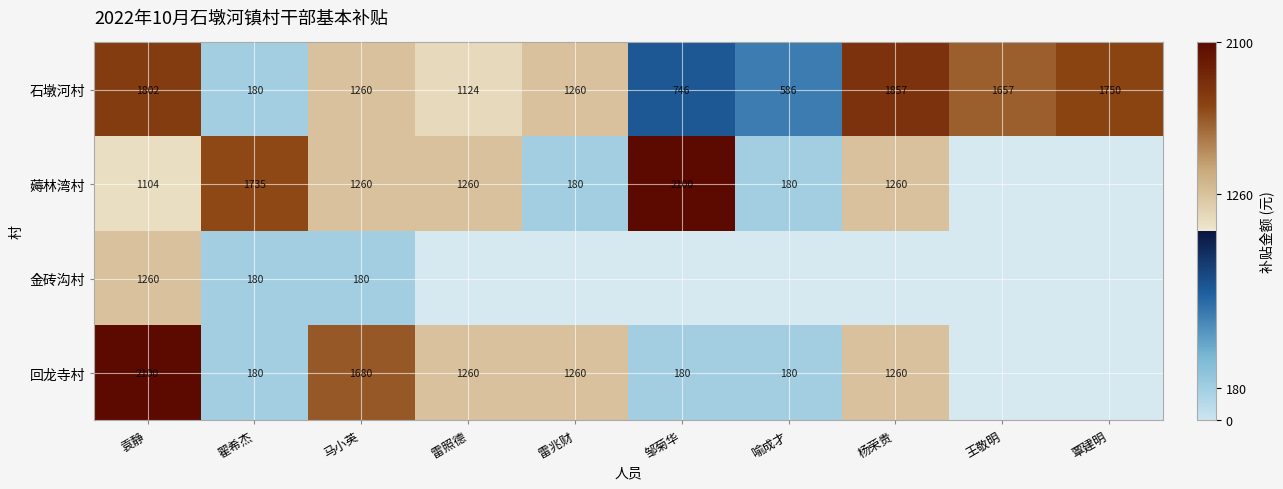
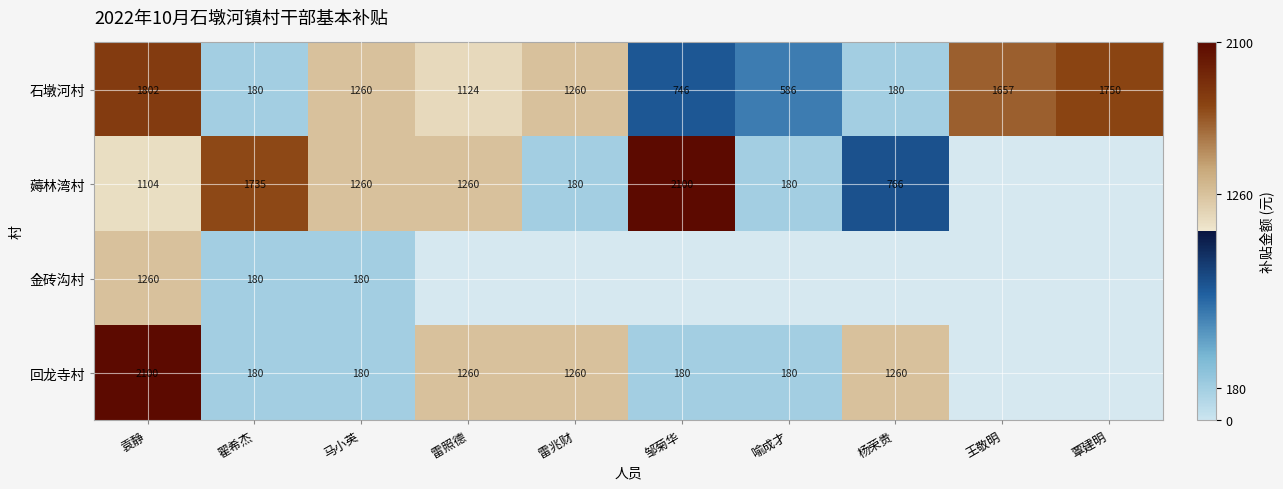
石墩河村, 杨荣贵: 1857 -> 180
薅林湾村, 杨荣贵: 1260 -> 766
回龙寺村, 马小英: 1680 -> 180
